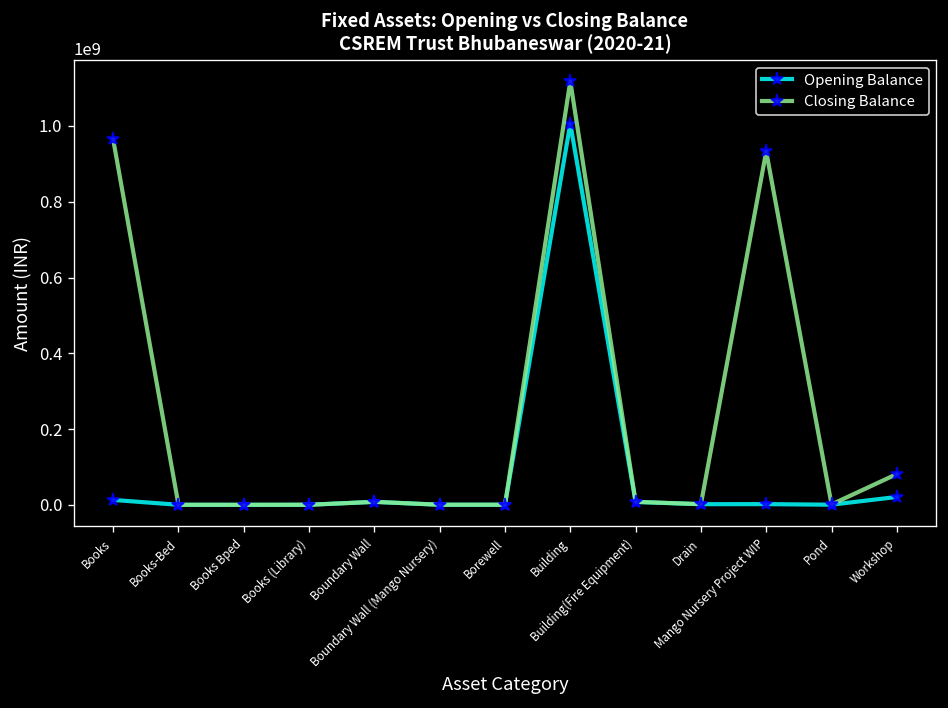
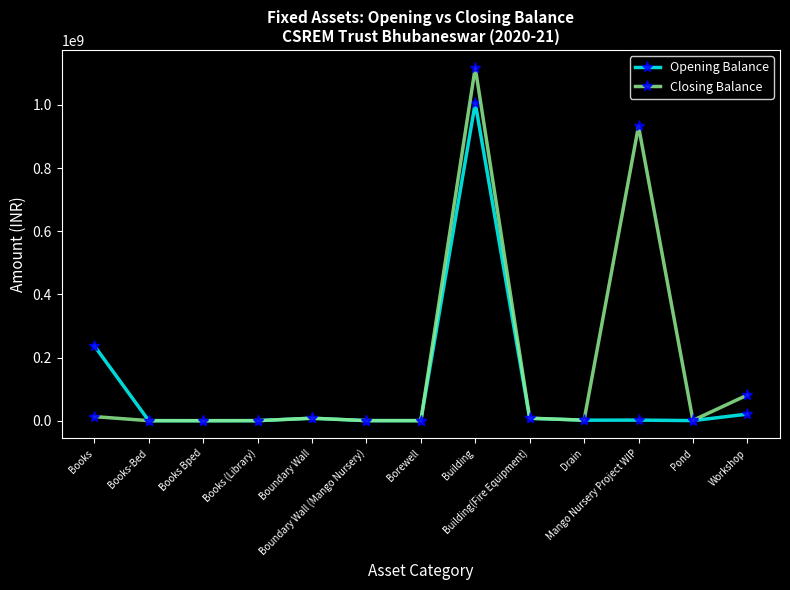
Opening Balance, Books: 10000000 -> 240000000
Closing Balance, Books: 960000000 -> 10000000
